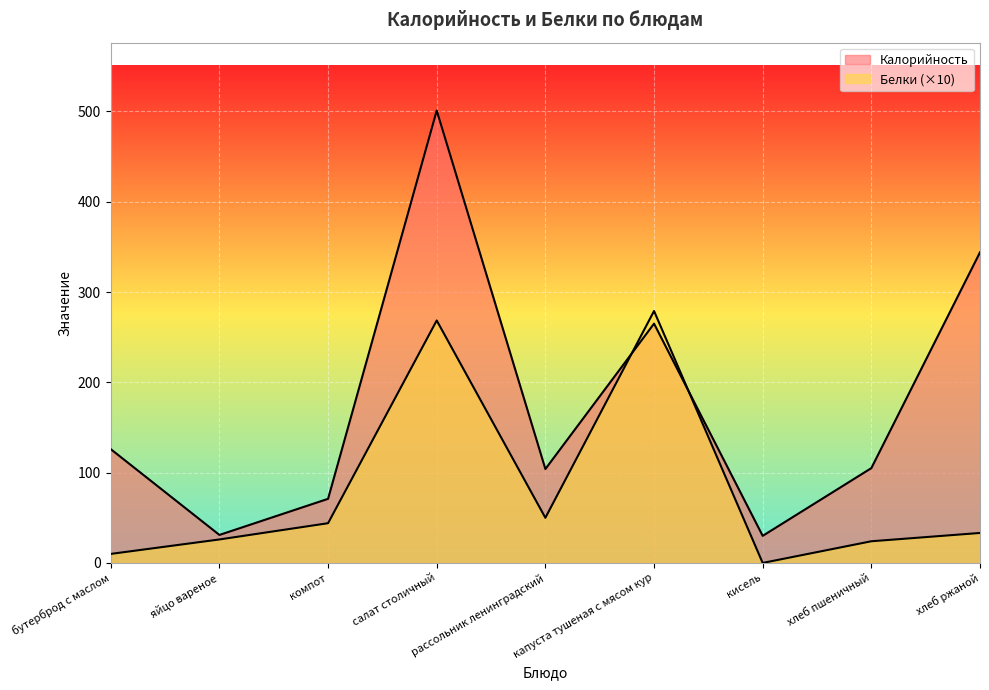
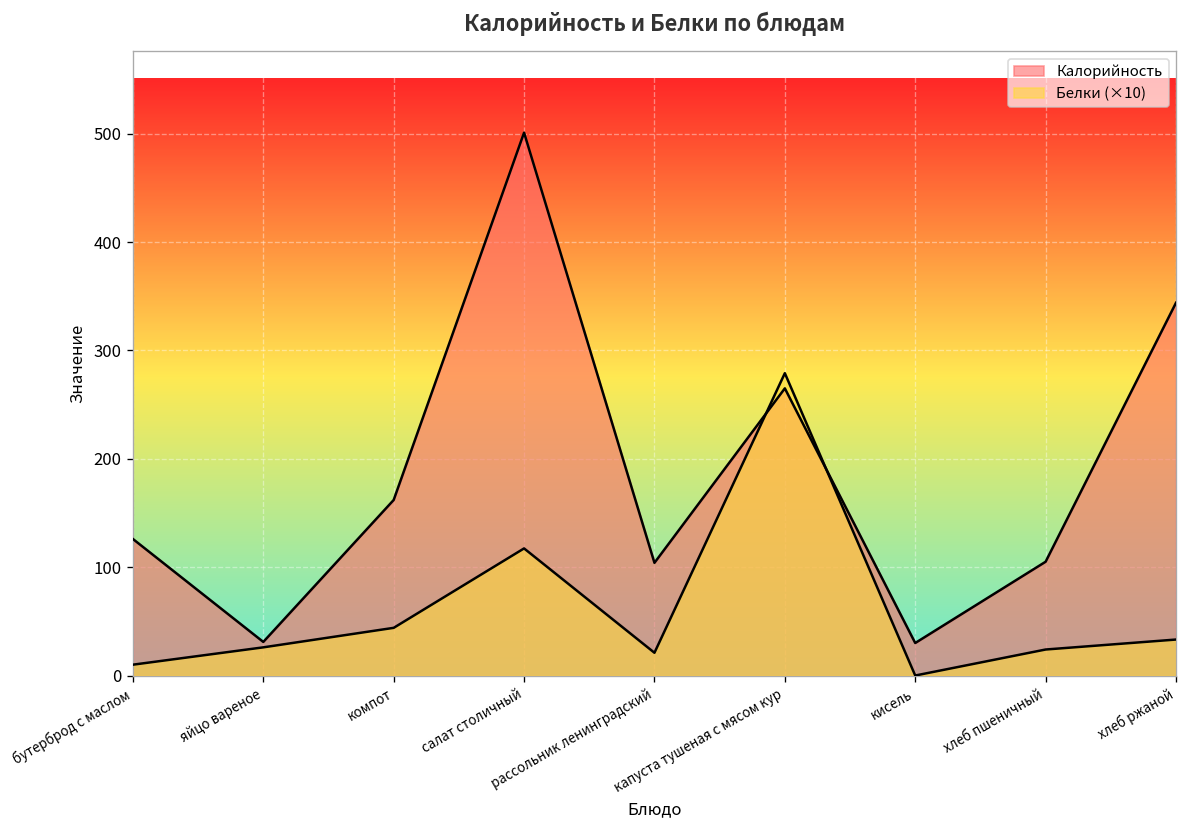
Калорийность, компот: 70 -> 160
Белки (×10), салат столичный: 270 -> 120
Белки (×10), рассольник ленинградский: 50 -> 20
